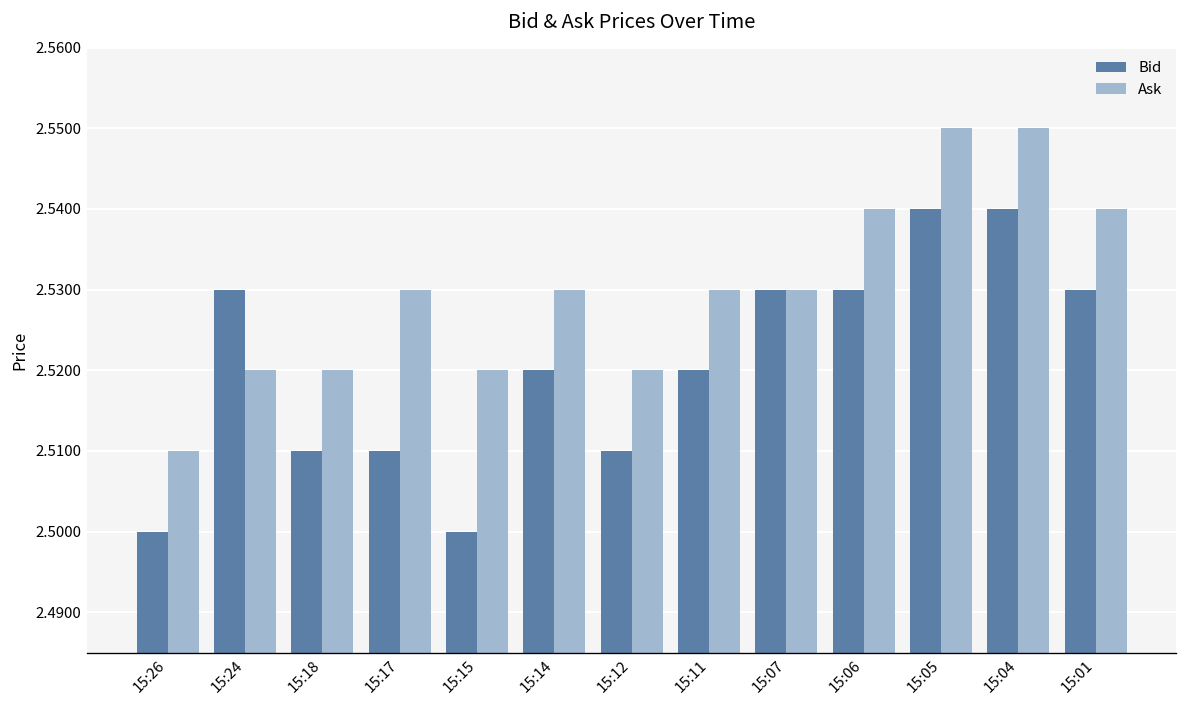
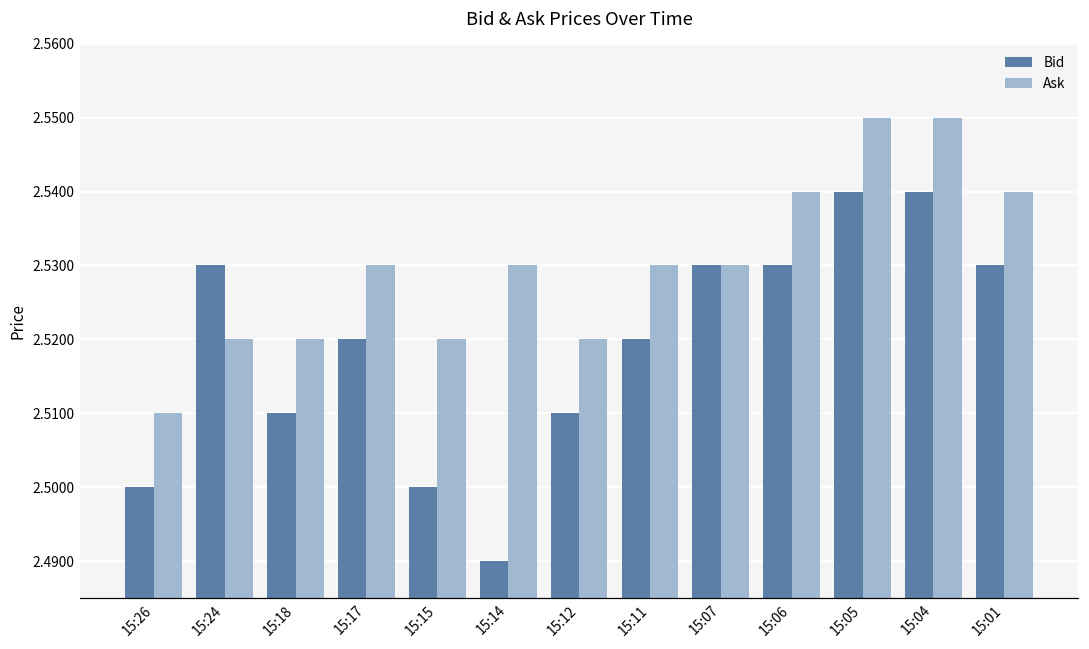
Bid, 15:17: 2.51 -> 2.52
Bid, 15:14: 2.52 -> 2.49
